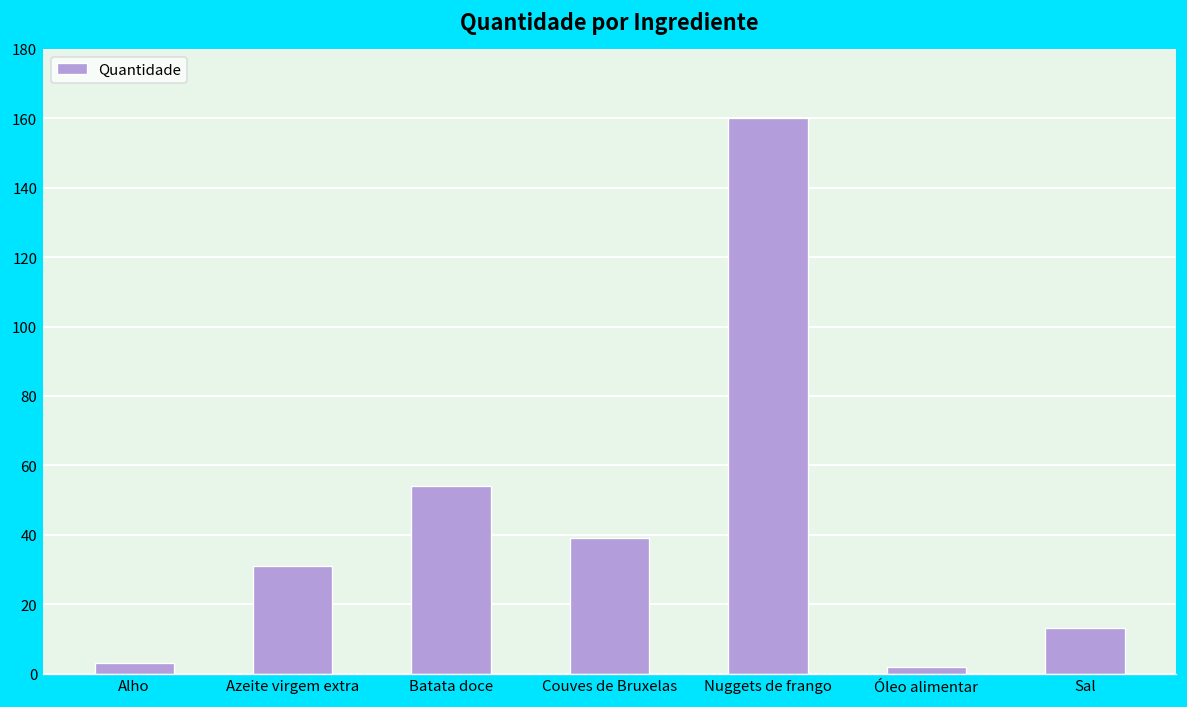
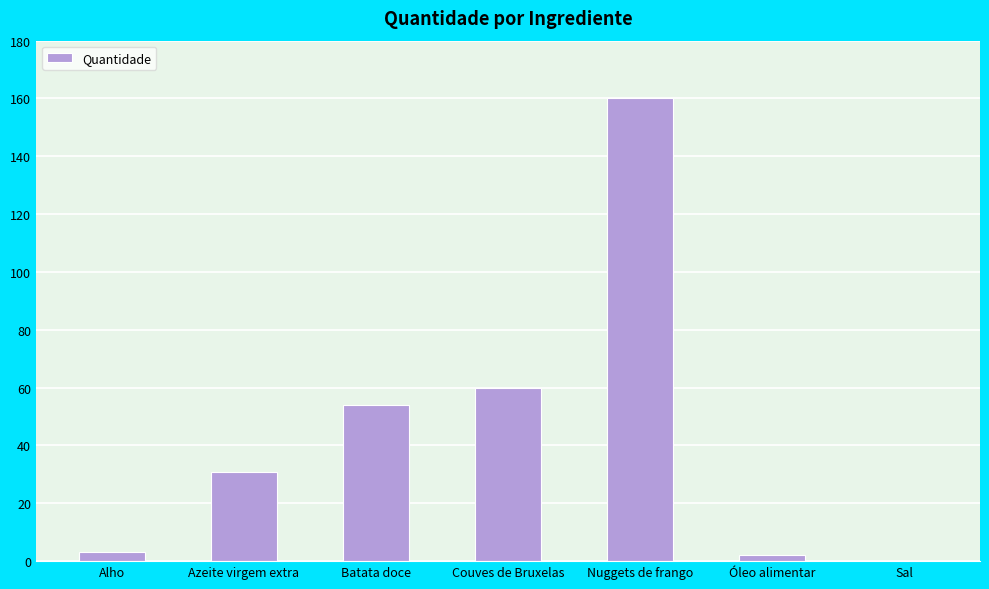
Couves de Bruxelas: 39 -> 60
Sal: 13 -> 0
